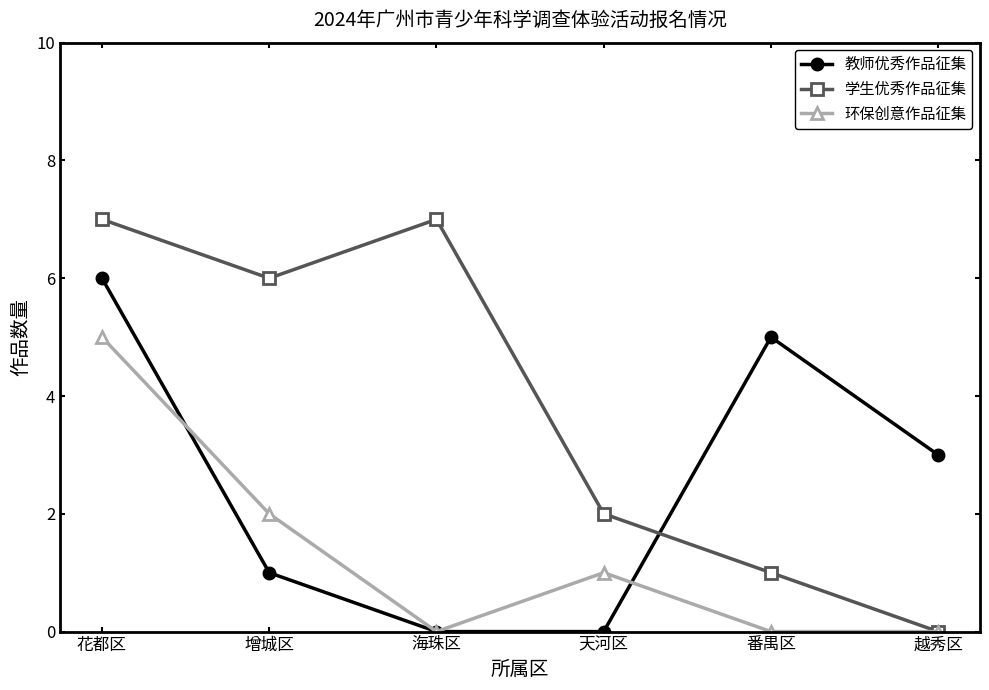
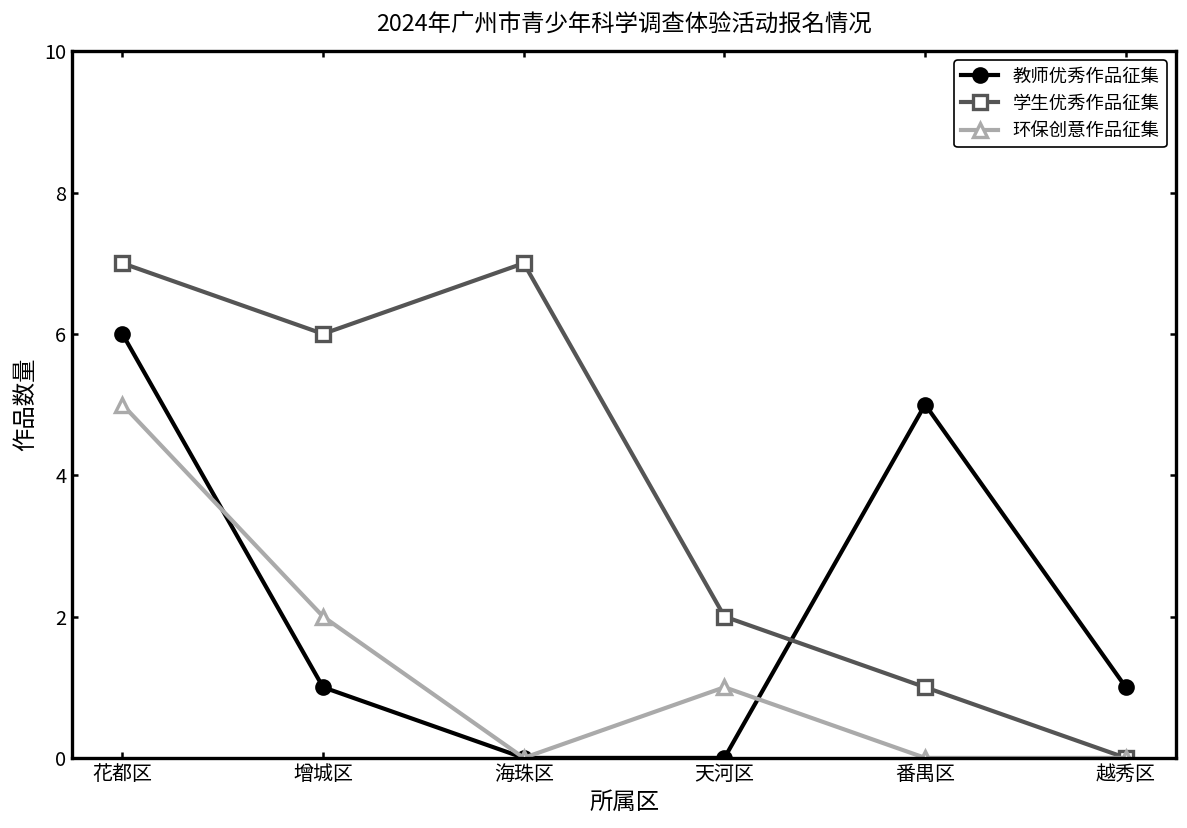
教师优秀作品征集, 越秀区: 3 -> 1
